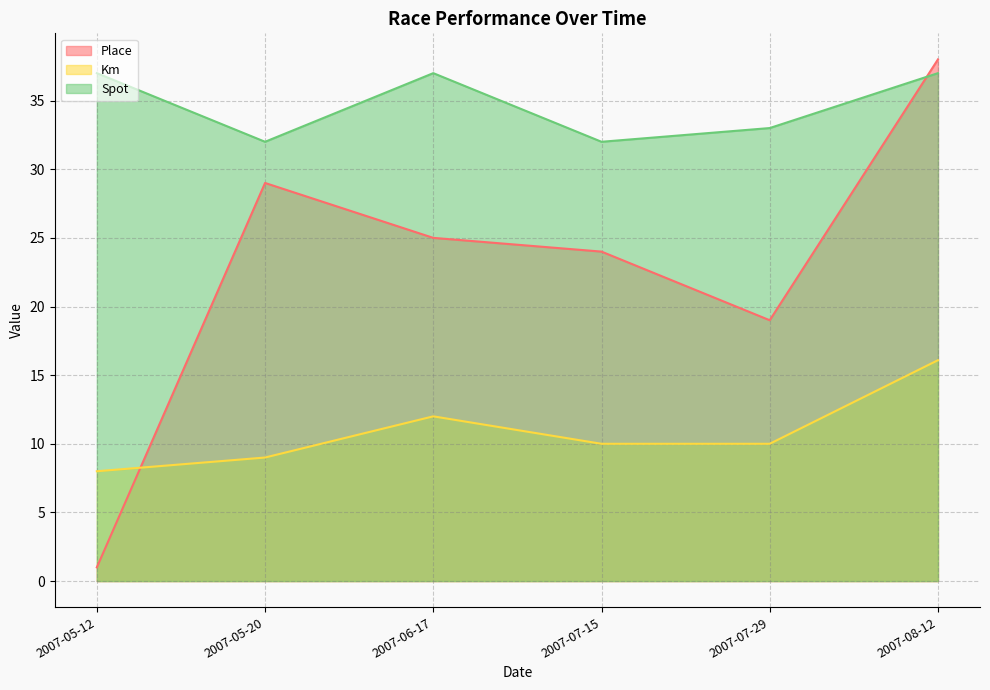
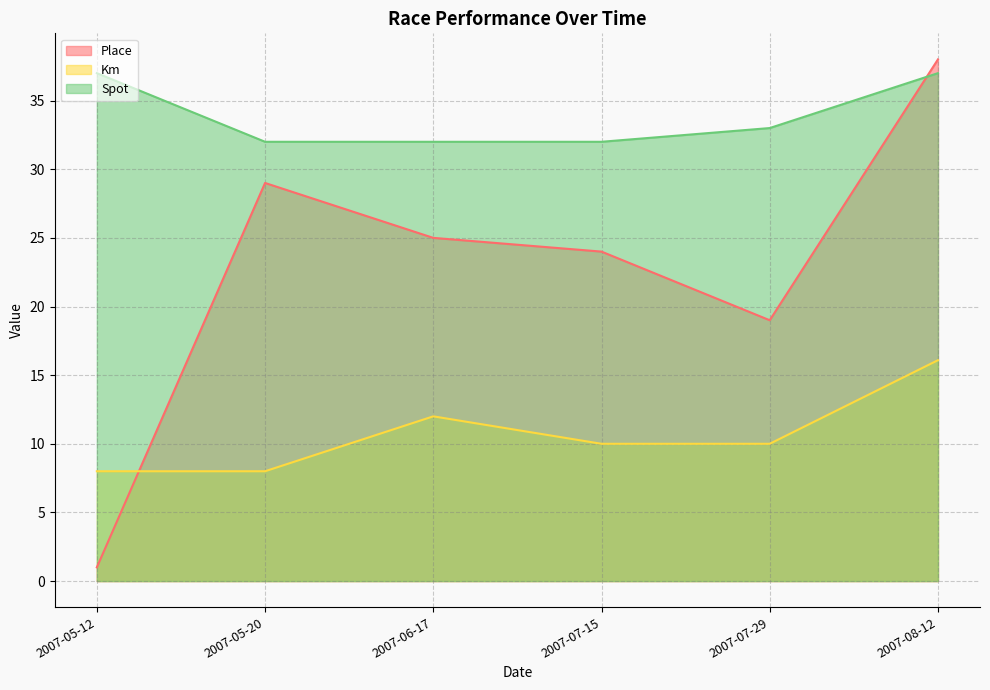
Km, 2007-05-20: 9 -> 8
Spot, 2007-06-17: 37 -> 32
